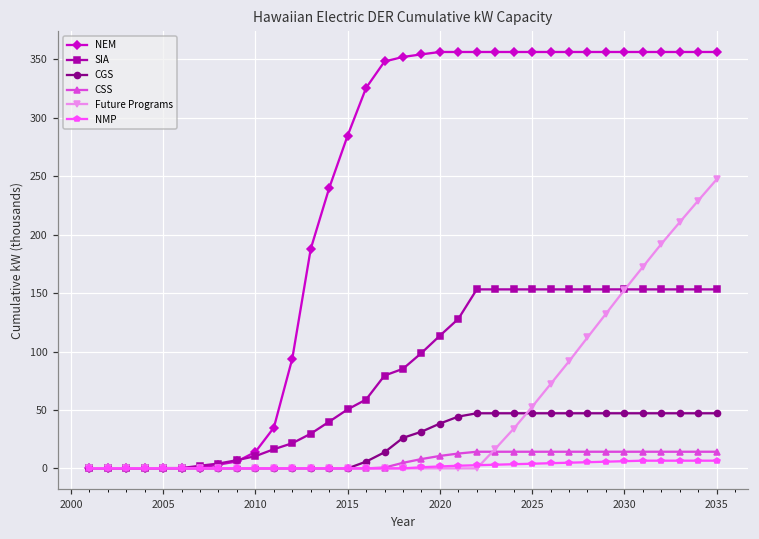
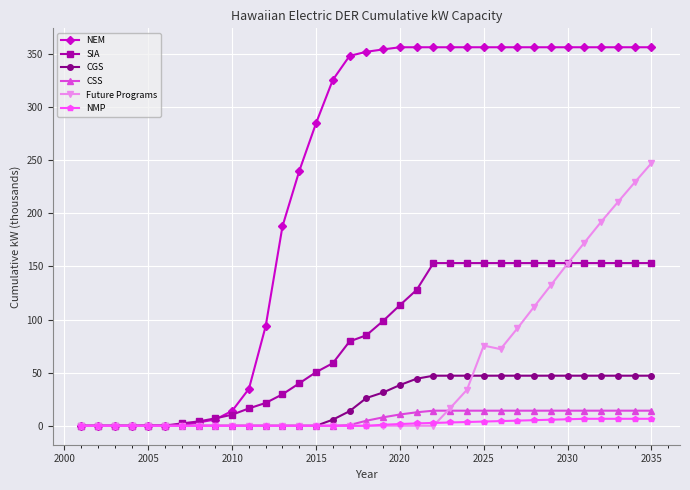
Future Programs, 2025: 53 -> 76
